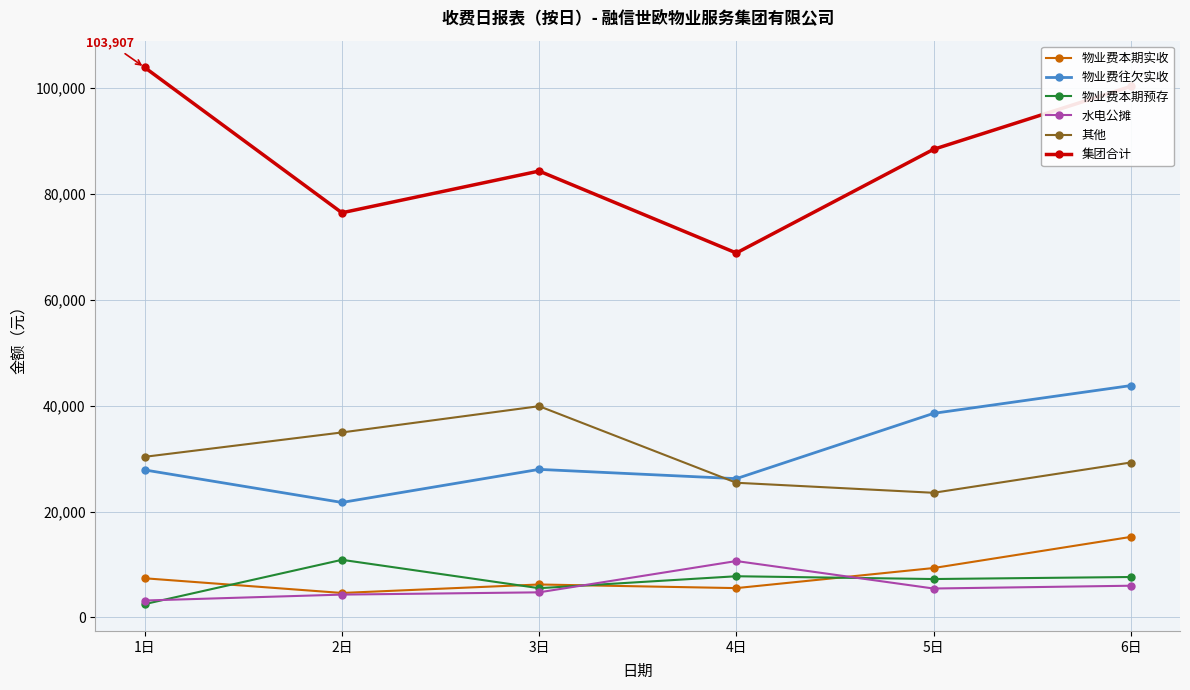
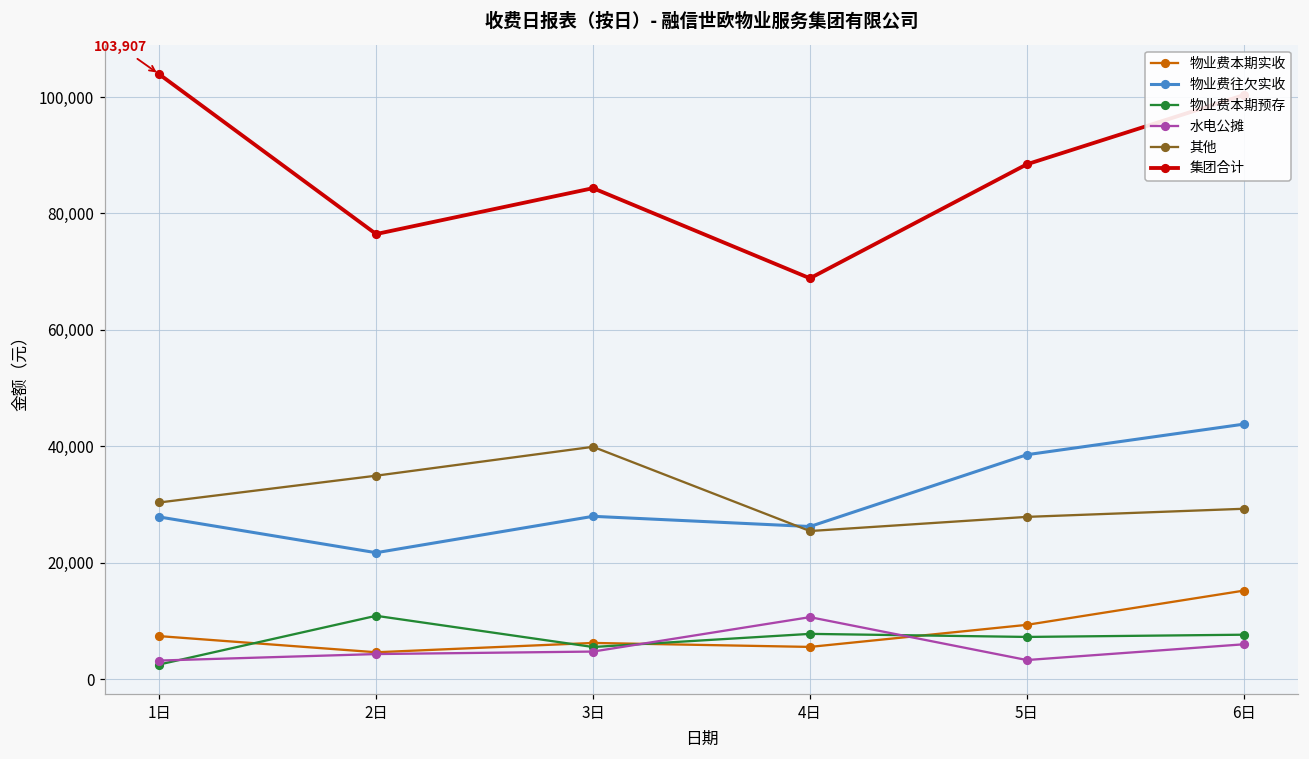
水电公摊, 5日: 5,000 -> 3,000
其他, 5日: 24,000 -> 28,000
